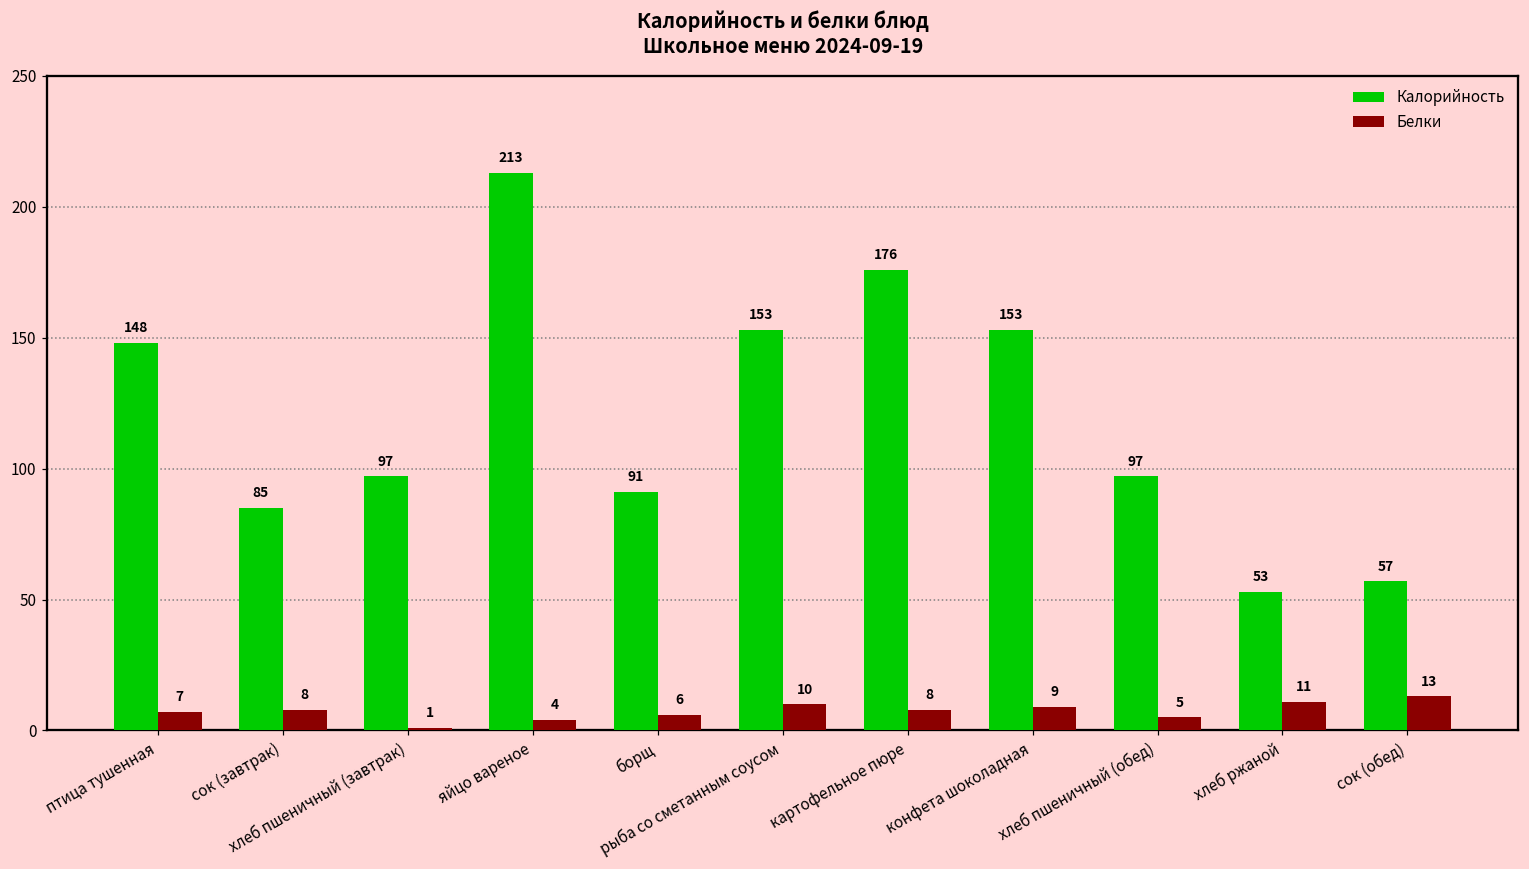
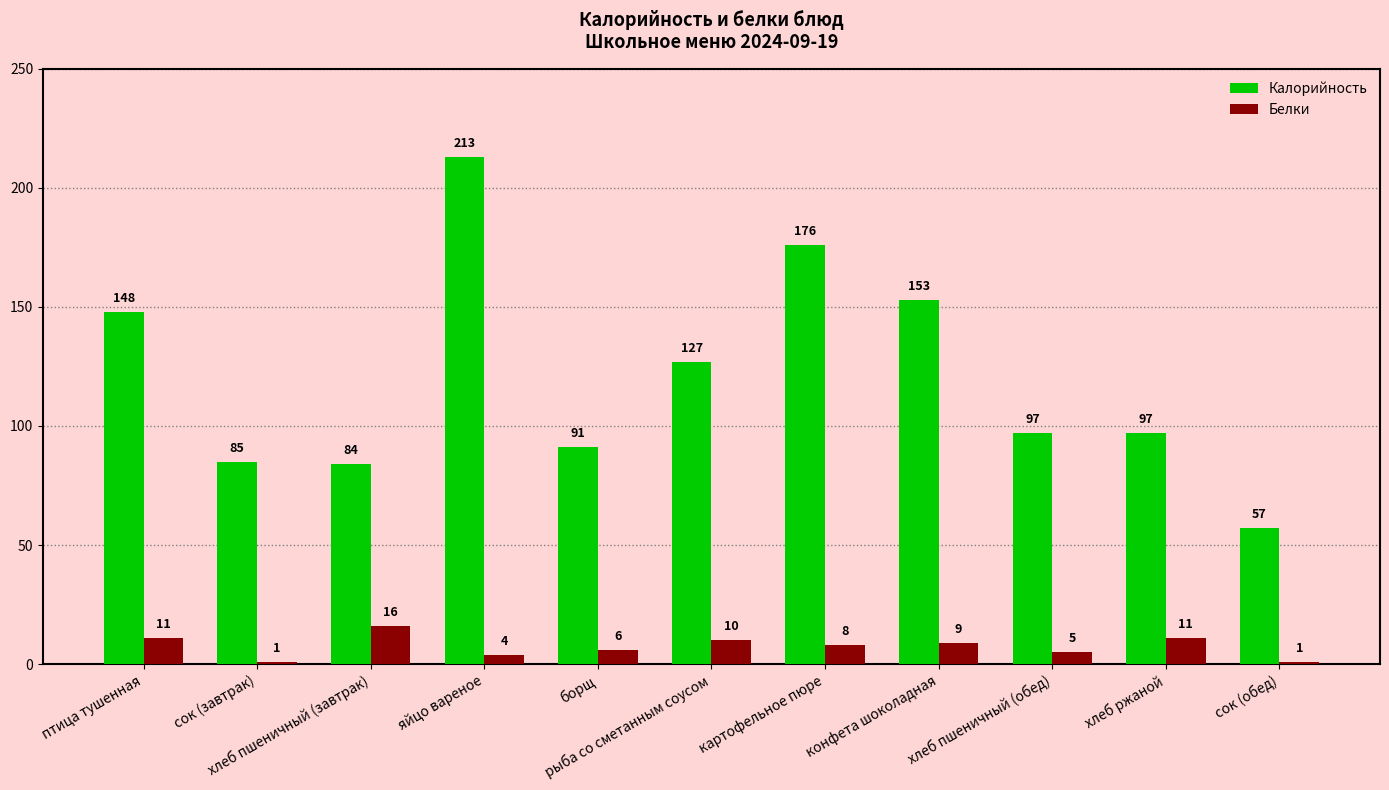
Белки, птица тушенная: 7 -> 11
Белки, сок (завтрак): 8 -> 1
Калорийность, хлеб пшеничный (завтрак): 97 -> 84
Белки, хлеб пшеничный (завтрак): 1 -> 16
Калорийность, рыба со сметанным соусом: 153 -> 127
Калорийность, хлеб ржаной: 53 -> 97
Белки, сок (обед): 13 -> 1
